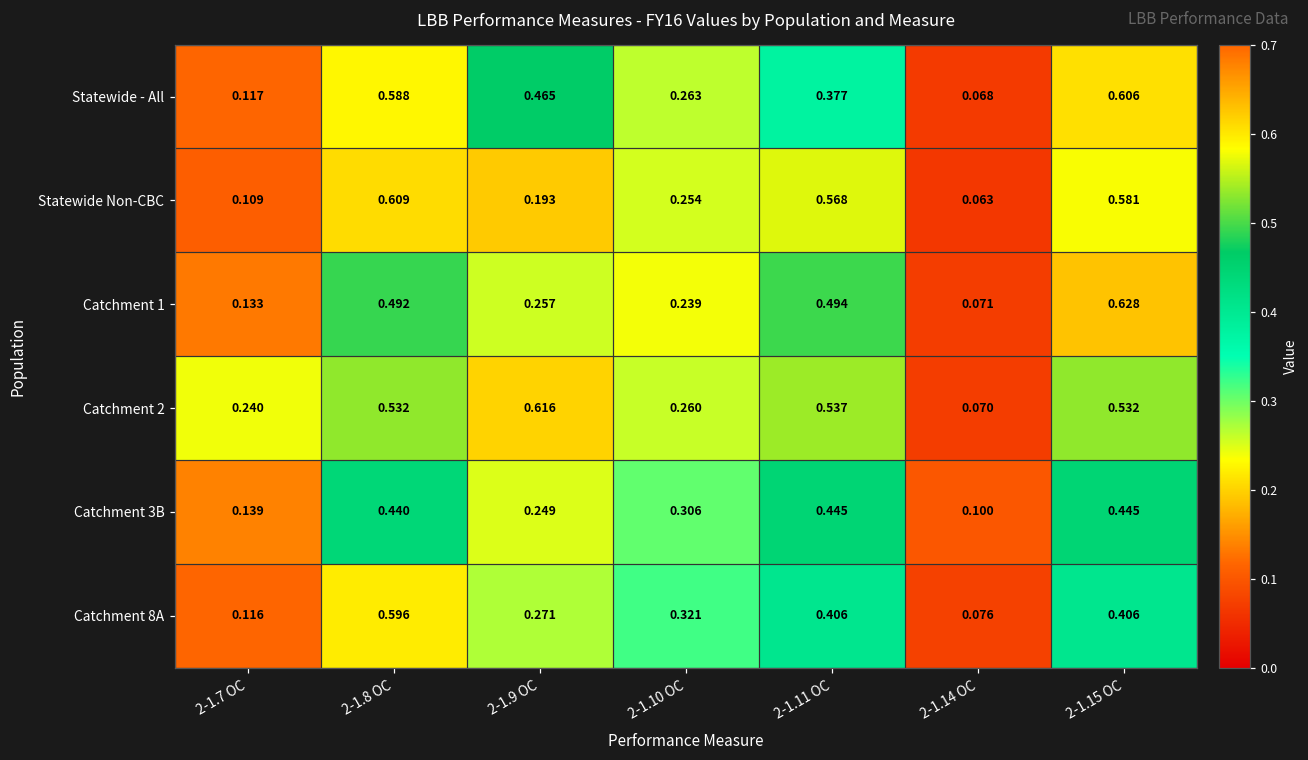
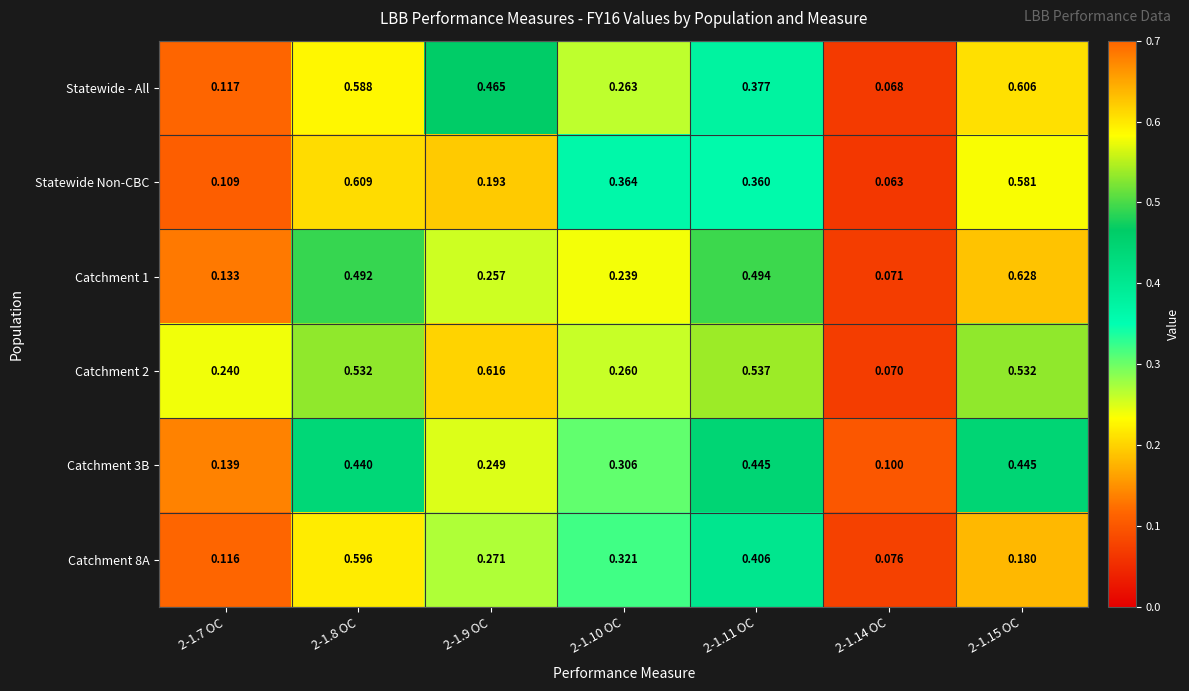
Statewide Non-CBC, 2-1.10 OC: 0.254 -> 0.364
Statewide Non-CBC, 2-1.11 OC: 0.568 -> 0.360
Catchment 8A, 2-1.15 OC: 0.406 -> 0.180
